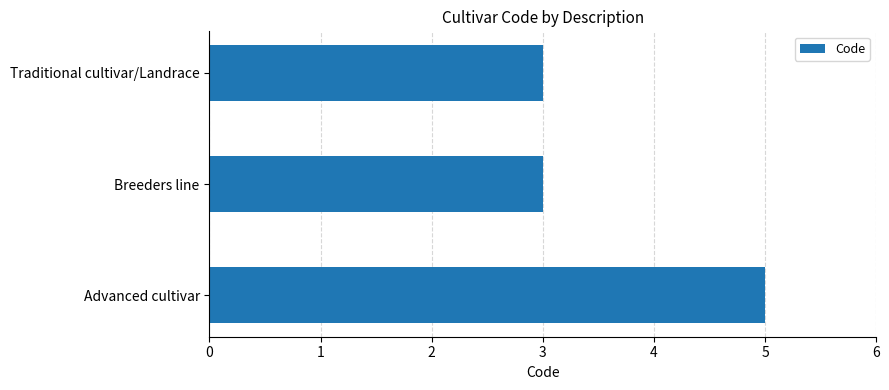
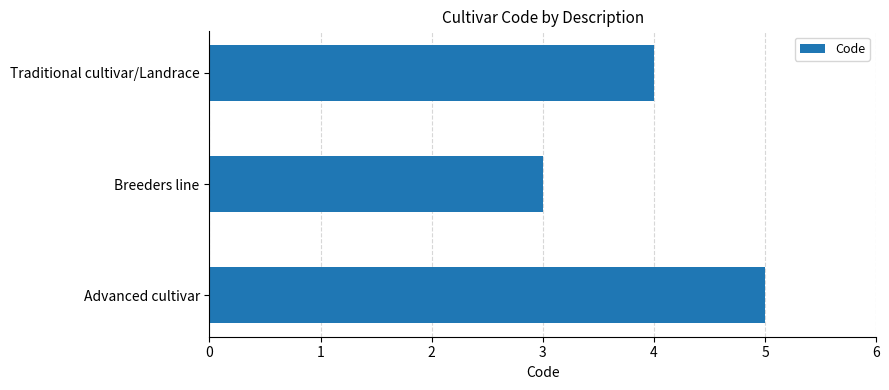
Traditional cultivar/Landrace: 3 -> 4
